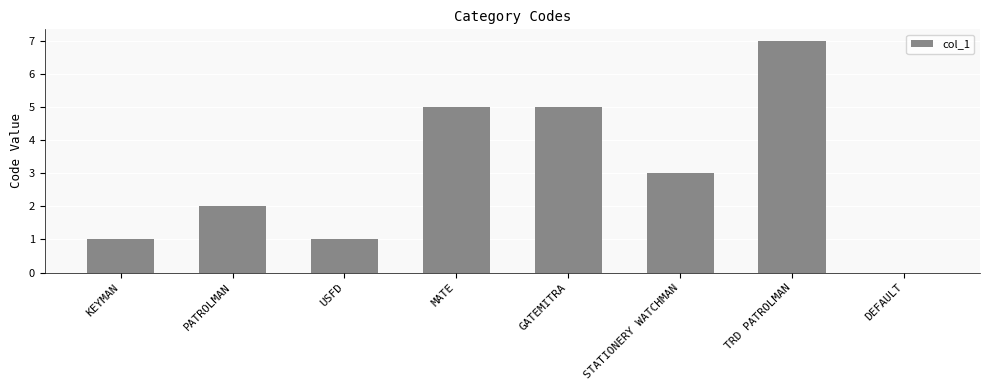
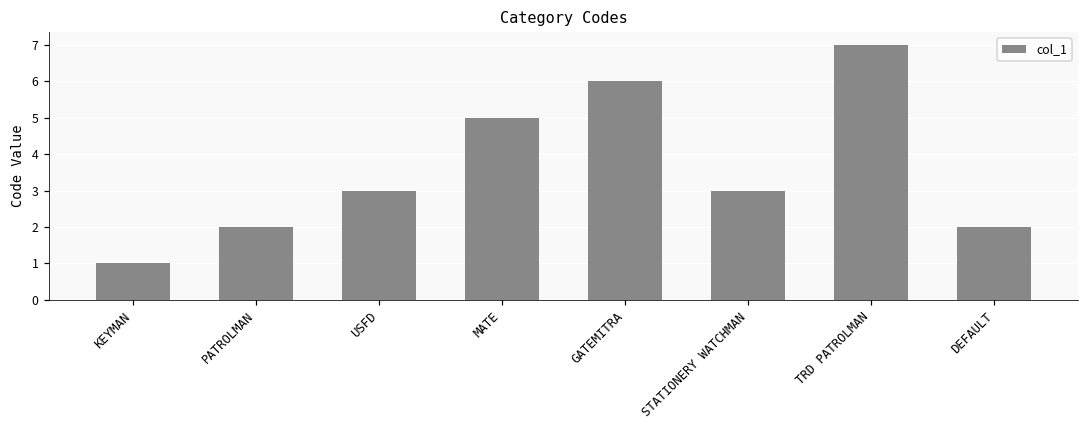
USFD: 1 -> 3
GATEMITRA: 5 -> 6
DEFAULT: 0 -> 2
